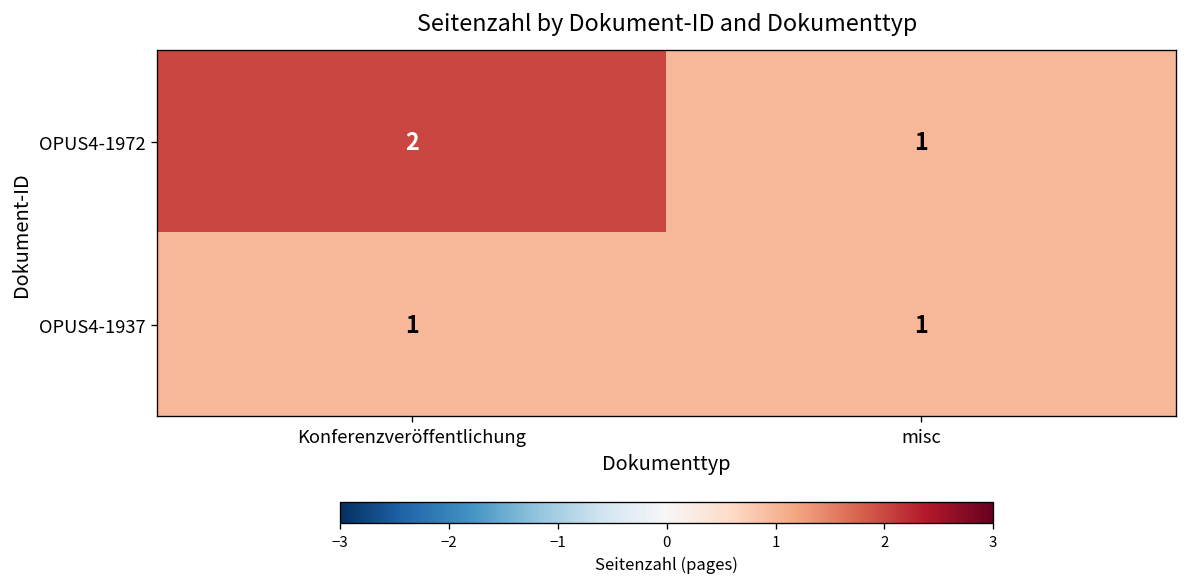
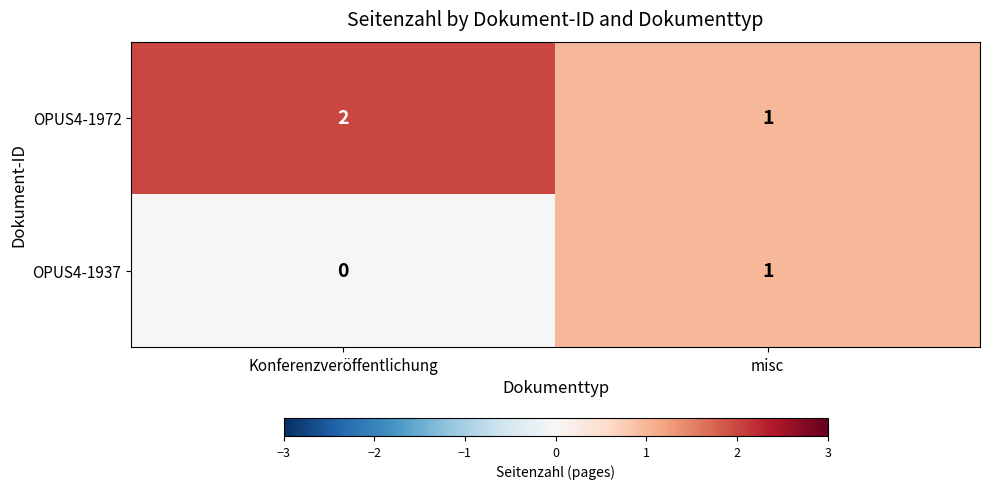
OPUS4-1937, Konferenzveröffentlichung: 1 -> 0
